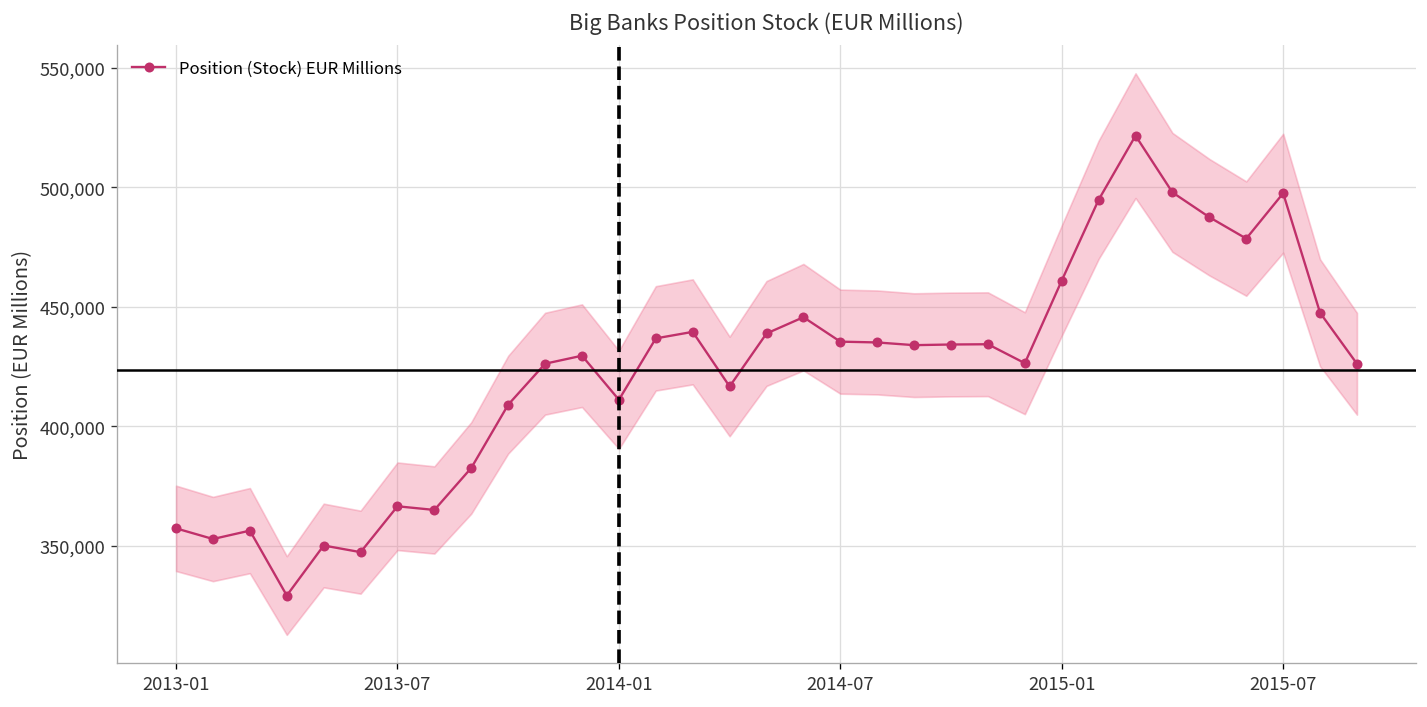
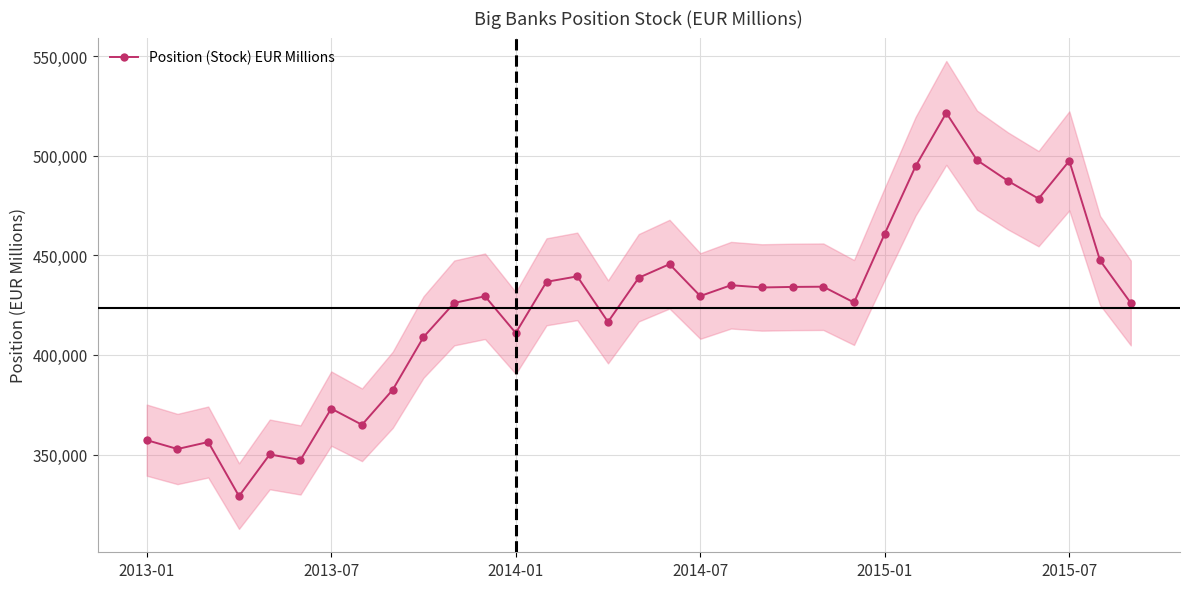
Position (Stock) EUR Millions, 2013-07: 366,000 -> 373,000
Position (Stock) EUR Millions, 2014-07: 435,000 -> 430,000
